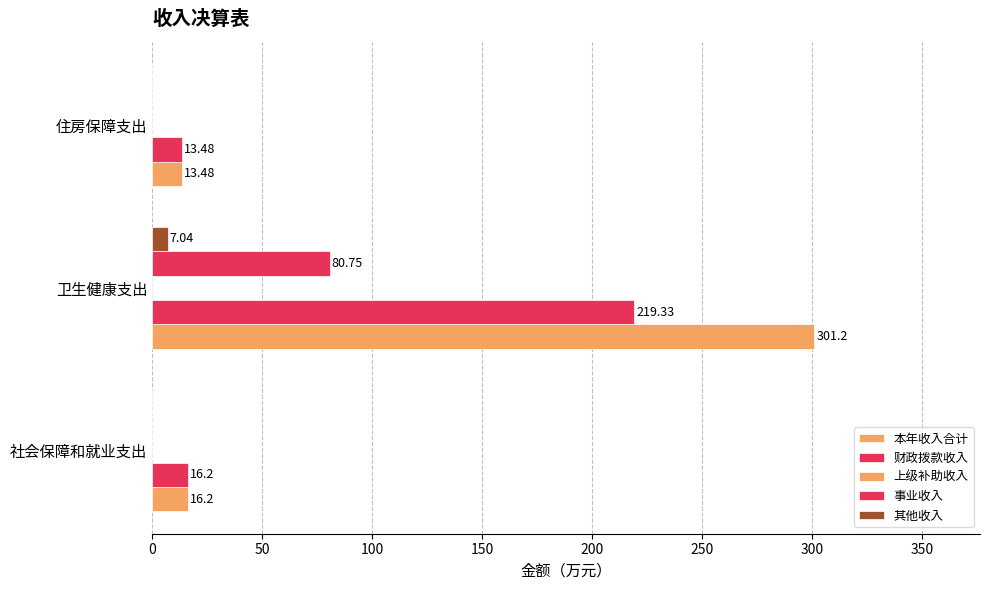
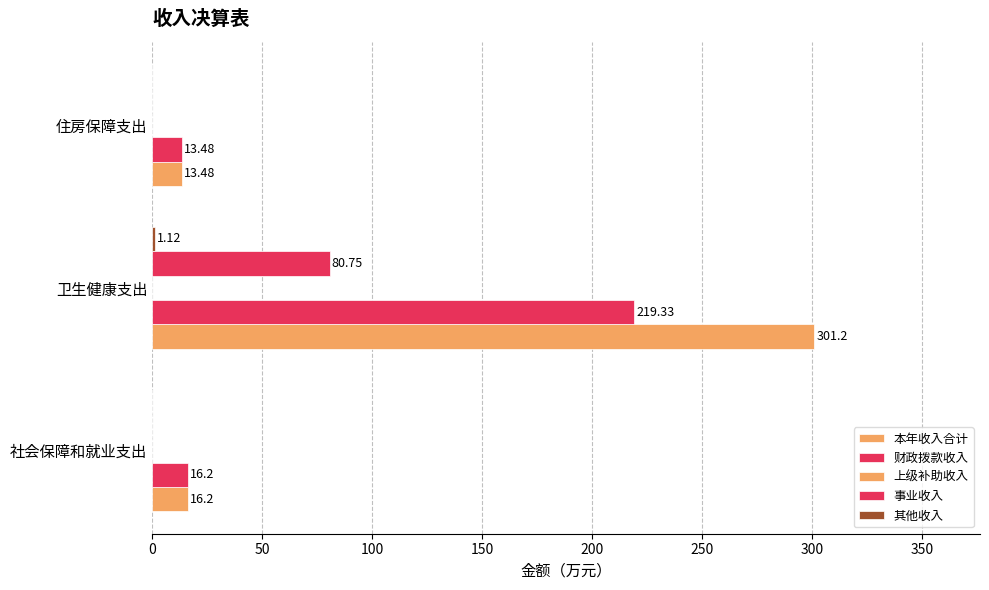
其他收入, 卫生健康支出: 7.04 -> 1.12
